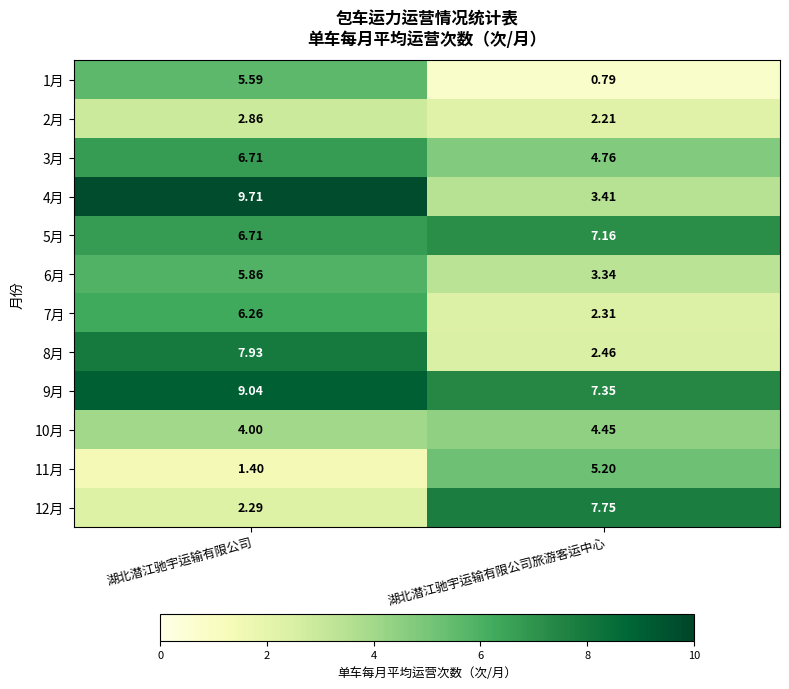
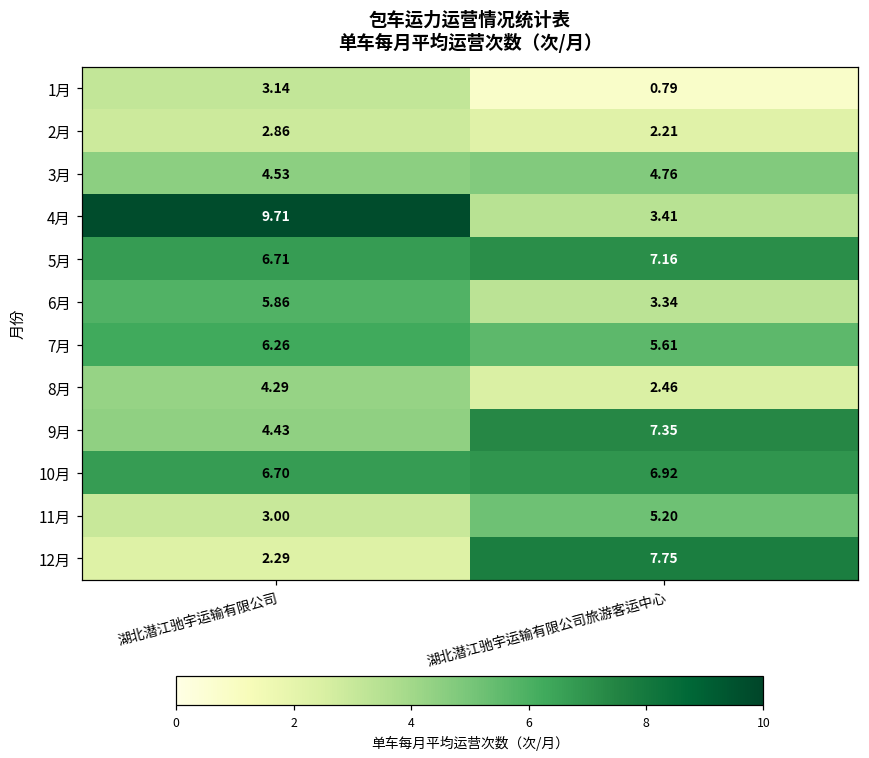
1月, 湖北潜江驰宇运输有限公司: 5.59 -> 3.14
3月, 湖北潜江驰宇运输有限公司: 6.71 -> 4.53
7月, 湖北潜江驰宇运输有限公司旅游客运中心: 2.31 -> 5.61
8月, 湖北潜江驰宇运输有限公司: 7.93 -> 4.29
9月, 湖北潜江驰宇运输有限公司: 9.04 -> 4.43
10月, 湖北潜江驰宇运输有限公司: 4.00 -> 6.70
10月, 湖北潜江驰宇运输有限公司旅游客运中心: 4.45 -> 6.92
11月, 湖北潜江驰宇运输有限公司: 1.40 -> 3.00
